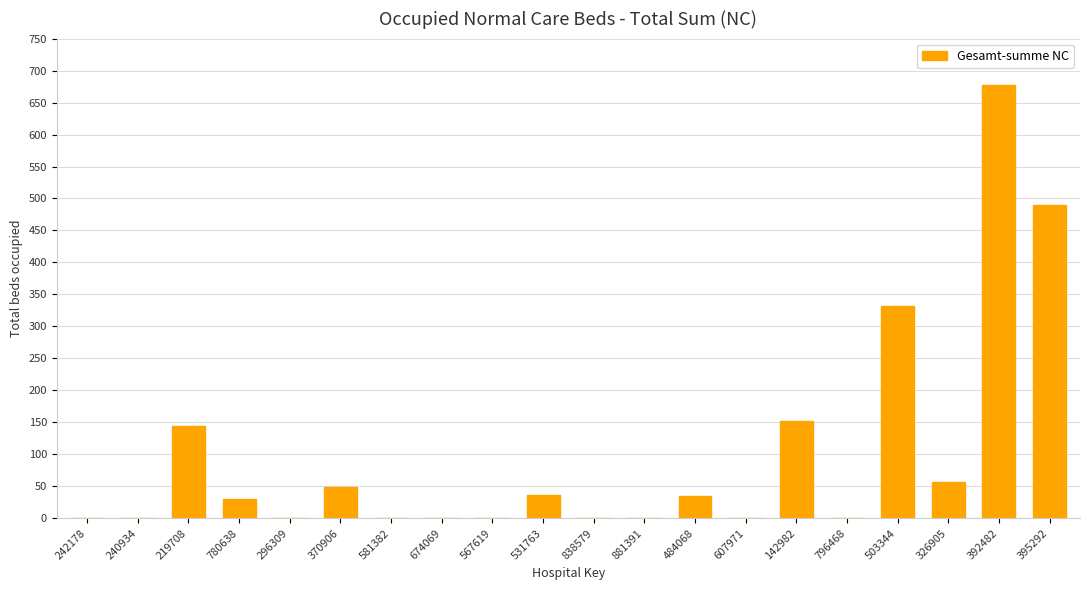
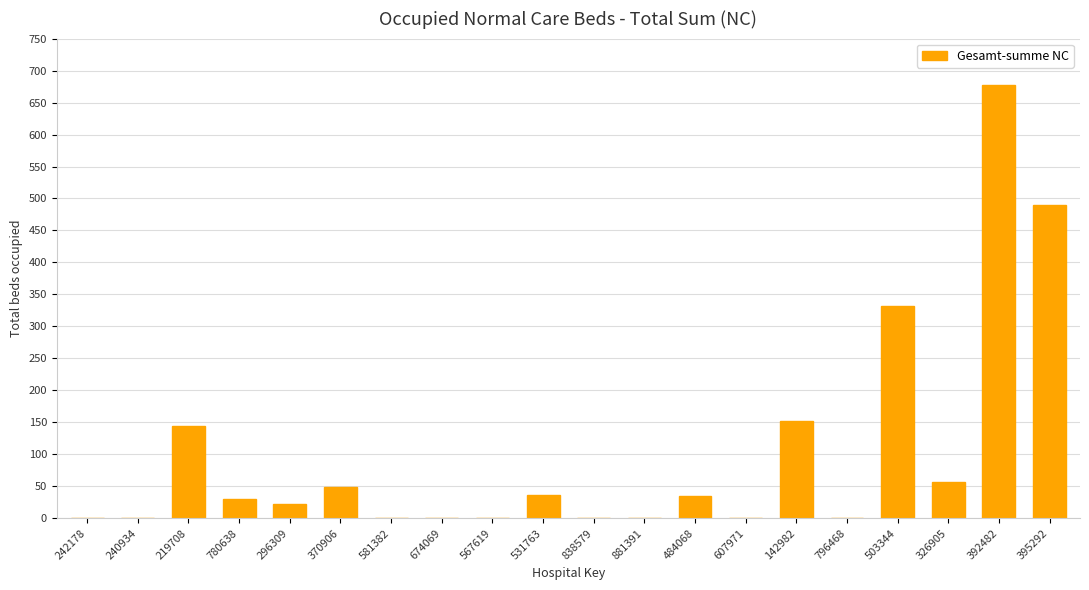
296309: 0 -> 20
